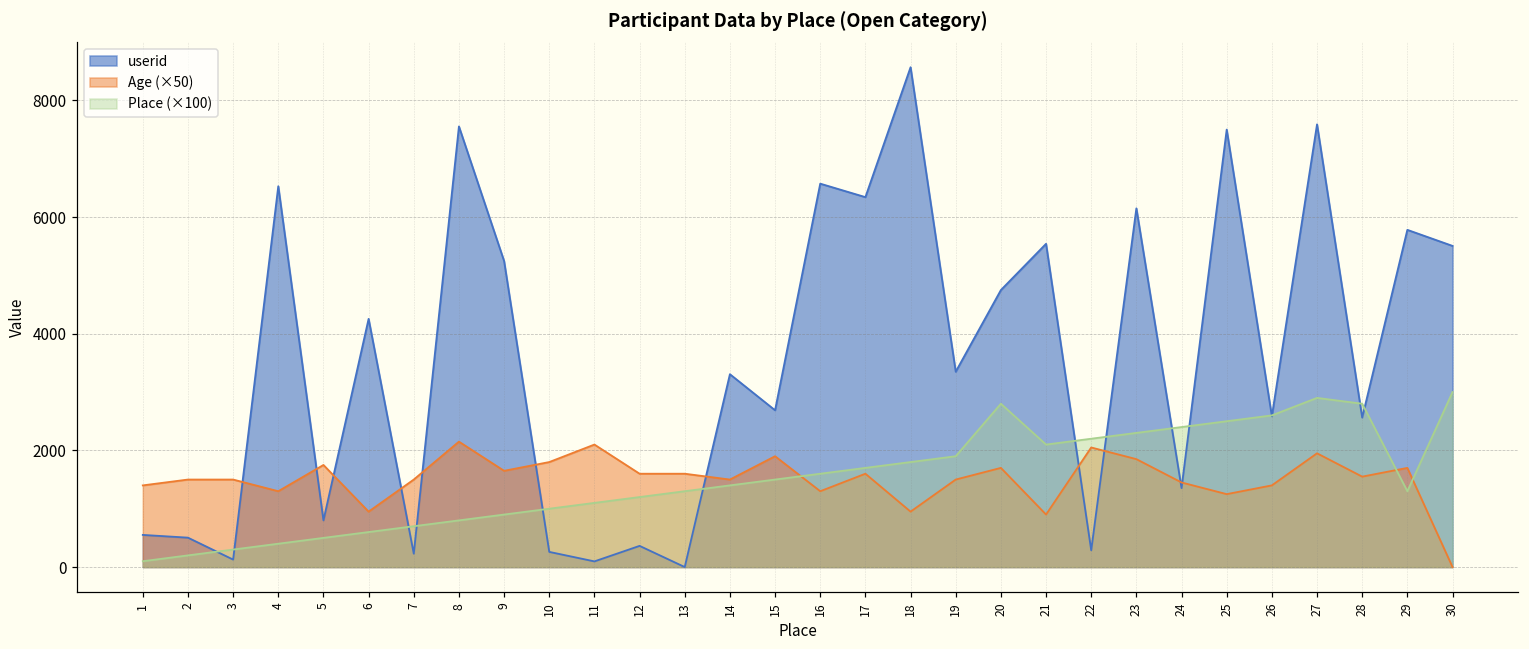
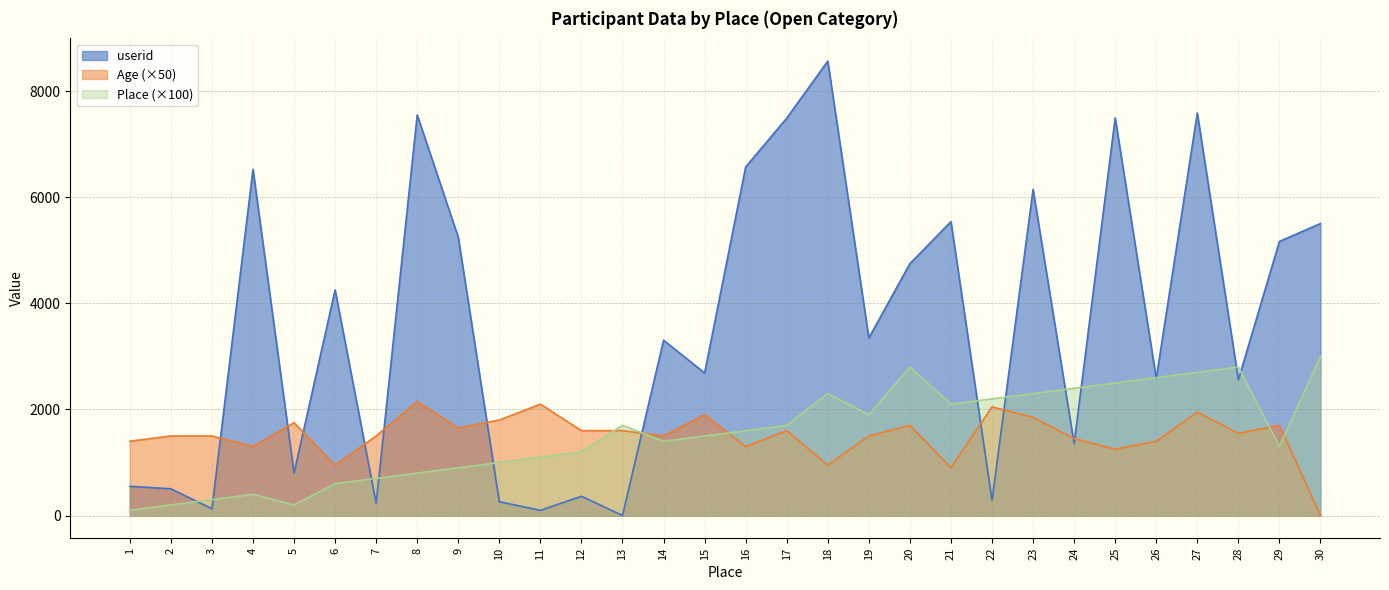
Place (×100), 5: 500 -> 200
Place (×100), 13: 1300 -> 1700
userid, 17: 6300 -> 7500
Place (×100), 18: 1800 -> 2300
Place (×100), 27: 2900 -> 2700
userid, 29: 5800 -> 5200
